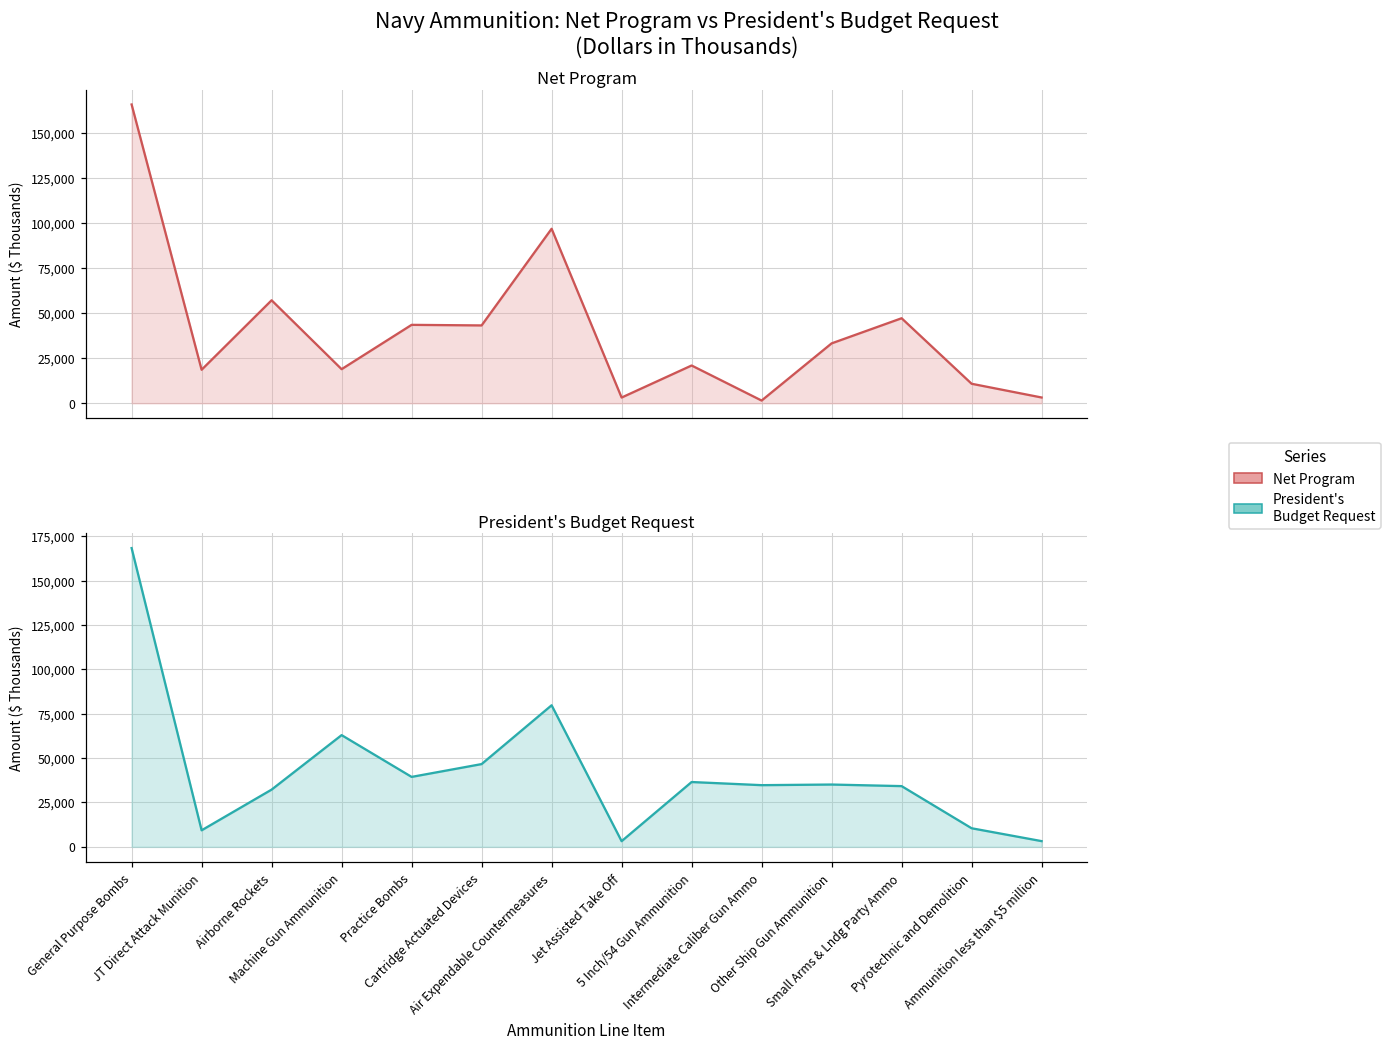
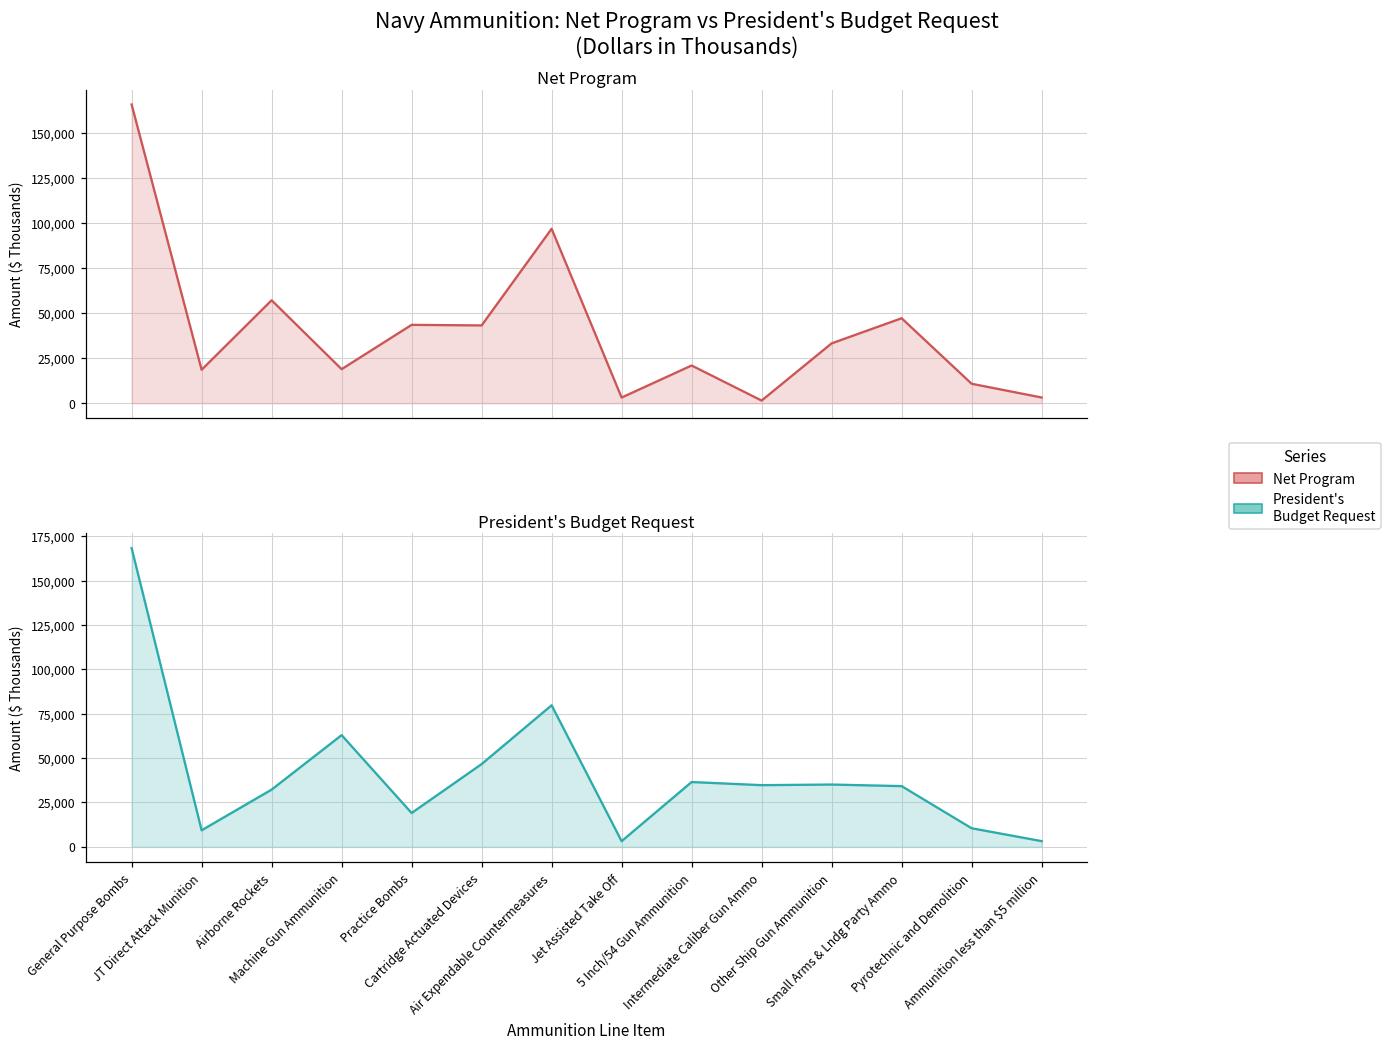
President's Budget Request, Practice Bombs: 39,000 -> 19,000
